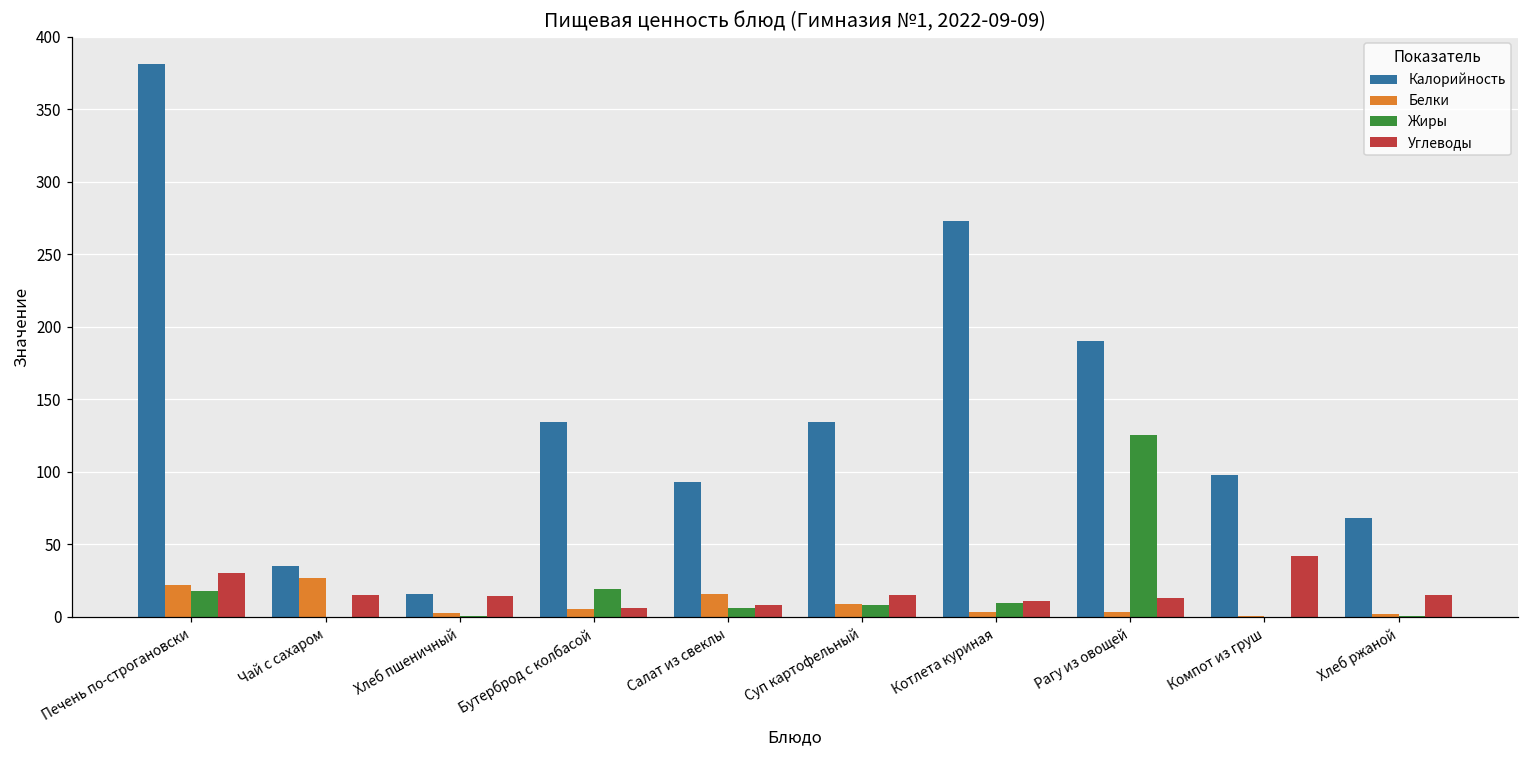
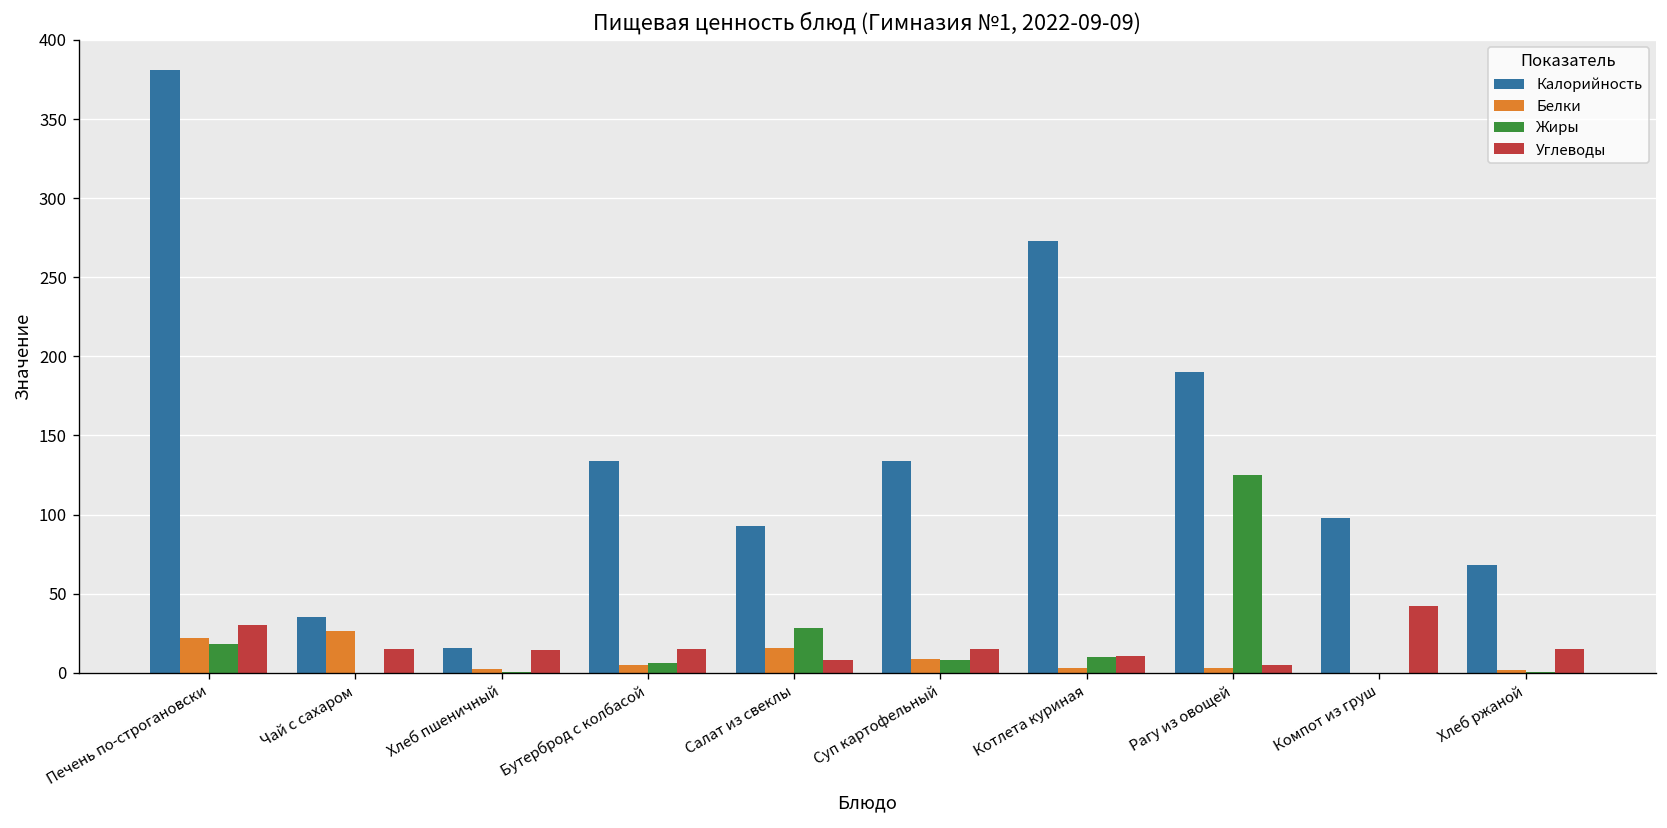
Жиры, Бутерброд с колбасой: 19 -> 6
Углеводы, Бутерброд с колбасой: 6 -> 15
Жиры, Салат из свеклы: 6 -> 28
Углеводы, Рагу из овощей: 13 -> 5
